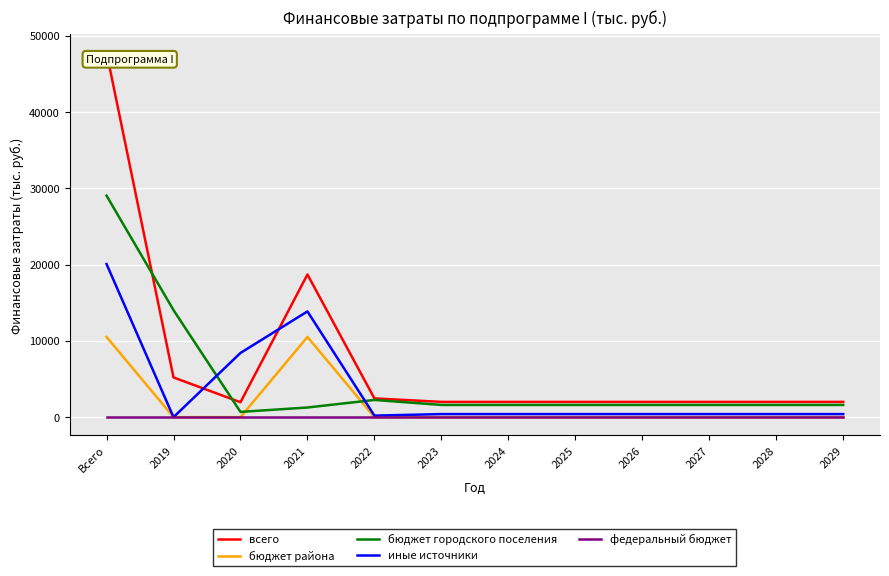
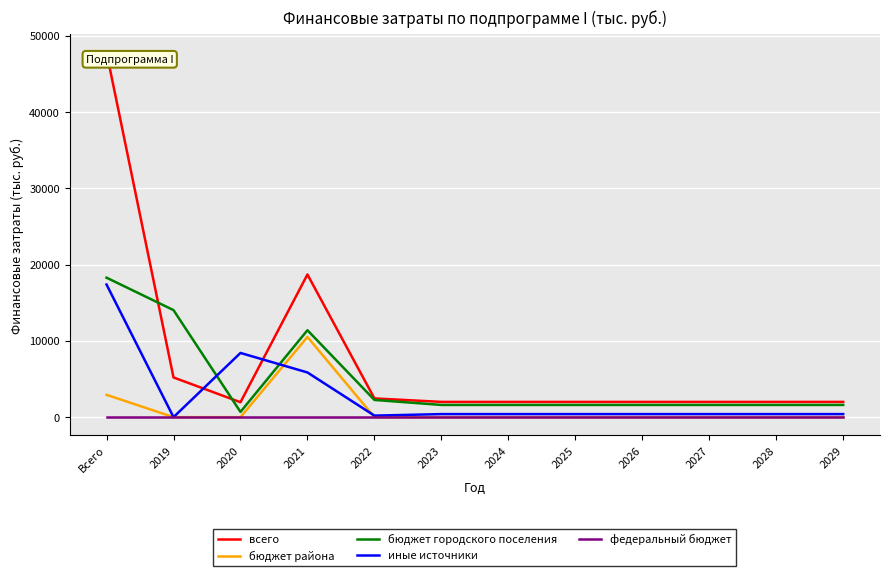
бюджет района, Всего: 11000 -> 3000
бюджет городского поселения, Всего: 29000 -> 18000
иные источники, Всего: 20000 -> 17000
бюджет городского поселения, 2021: 1000 -> 11000
иные источники, 2021: 14000 -> 6000
